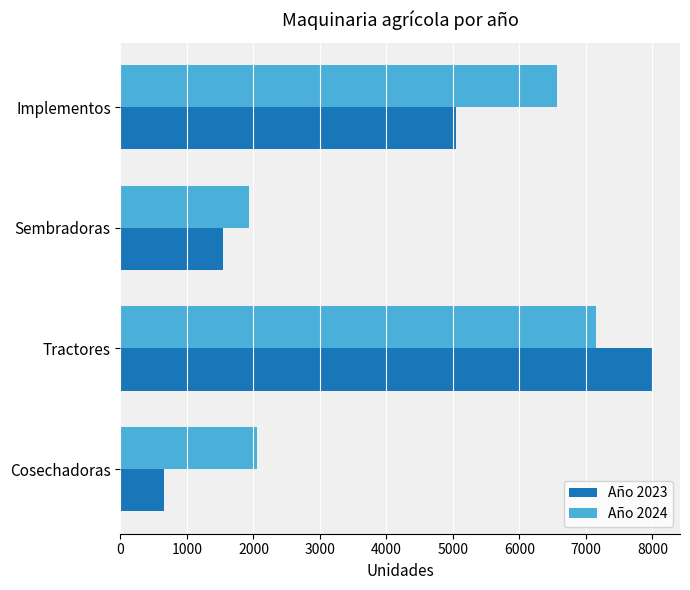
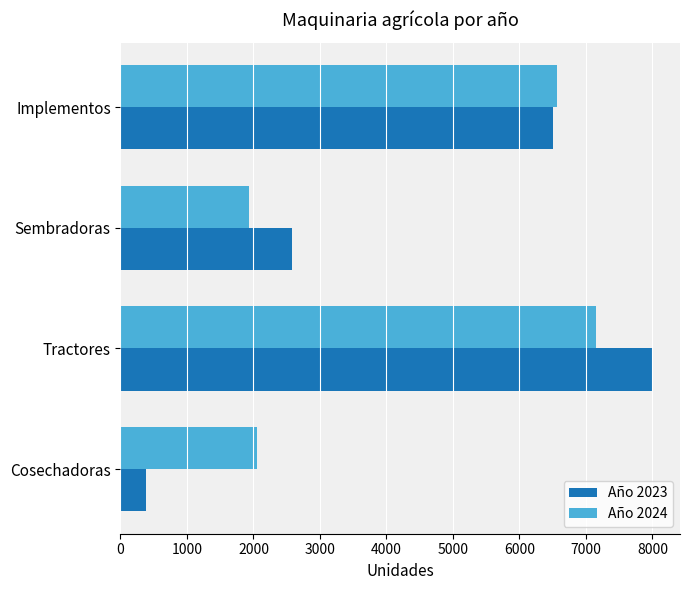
Año 2023, Implementos: 5100 -> 6500
Año 2023, Sembradoras: 1500 -> 2600
Año 2023, Cosechadoras: 700 -> 400
